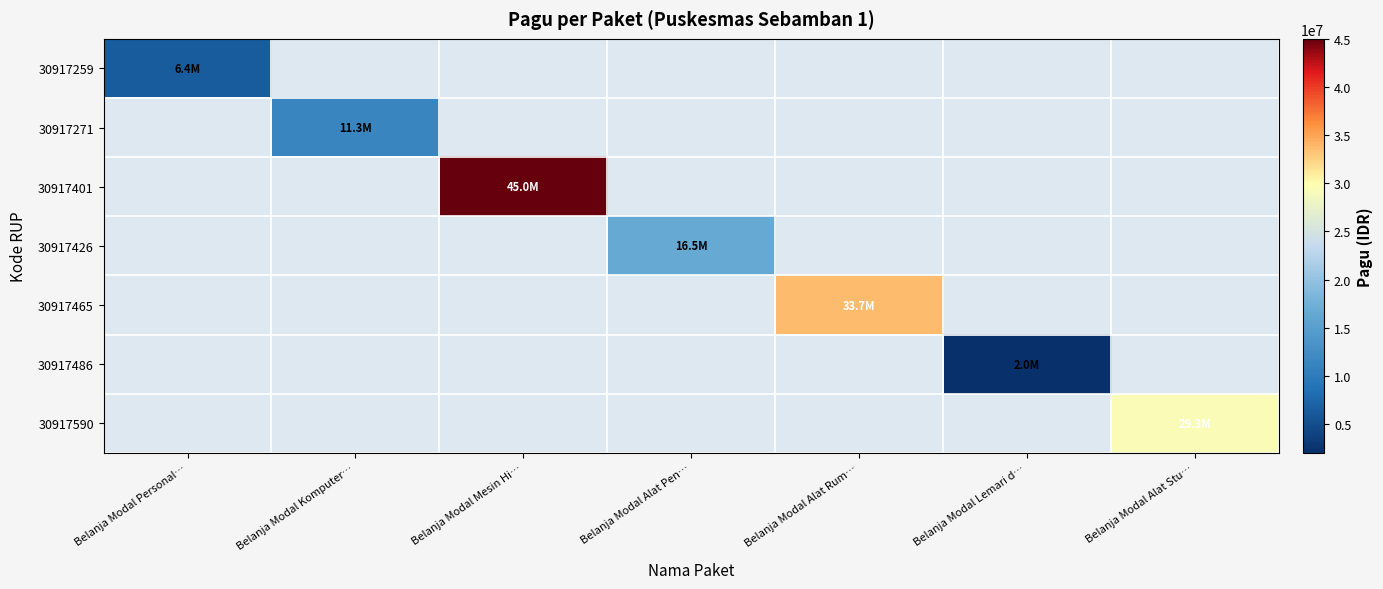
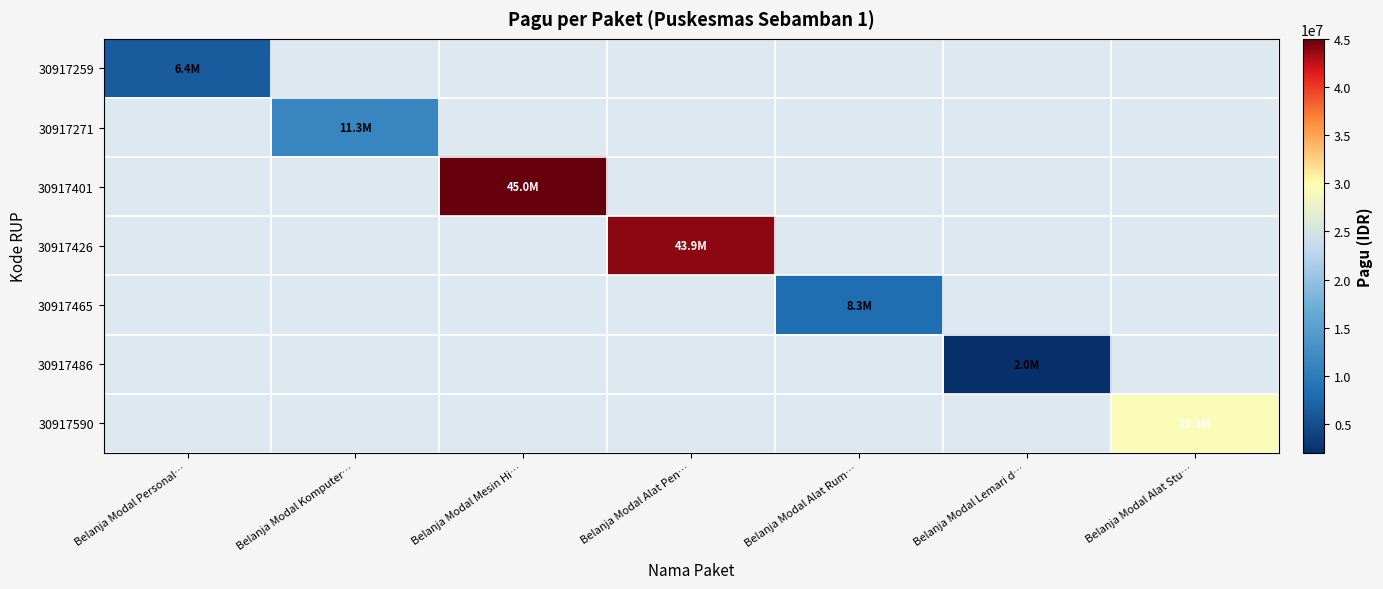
30917426, Belanja Modal Alat Pen…: 16.5M -> 43.9M
30917465, Belanja Modal Alat Rum…: 33.7M -> 8.3M
